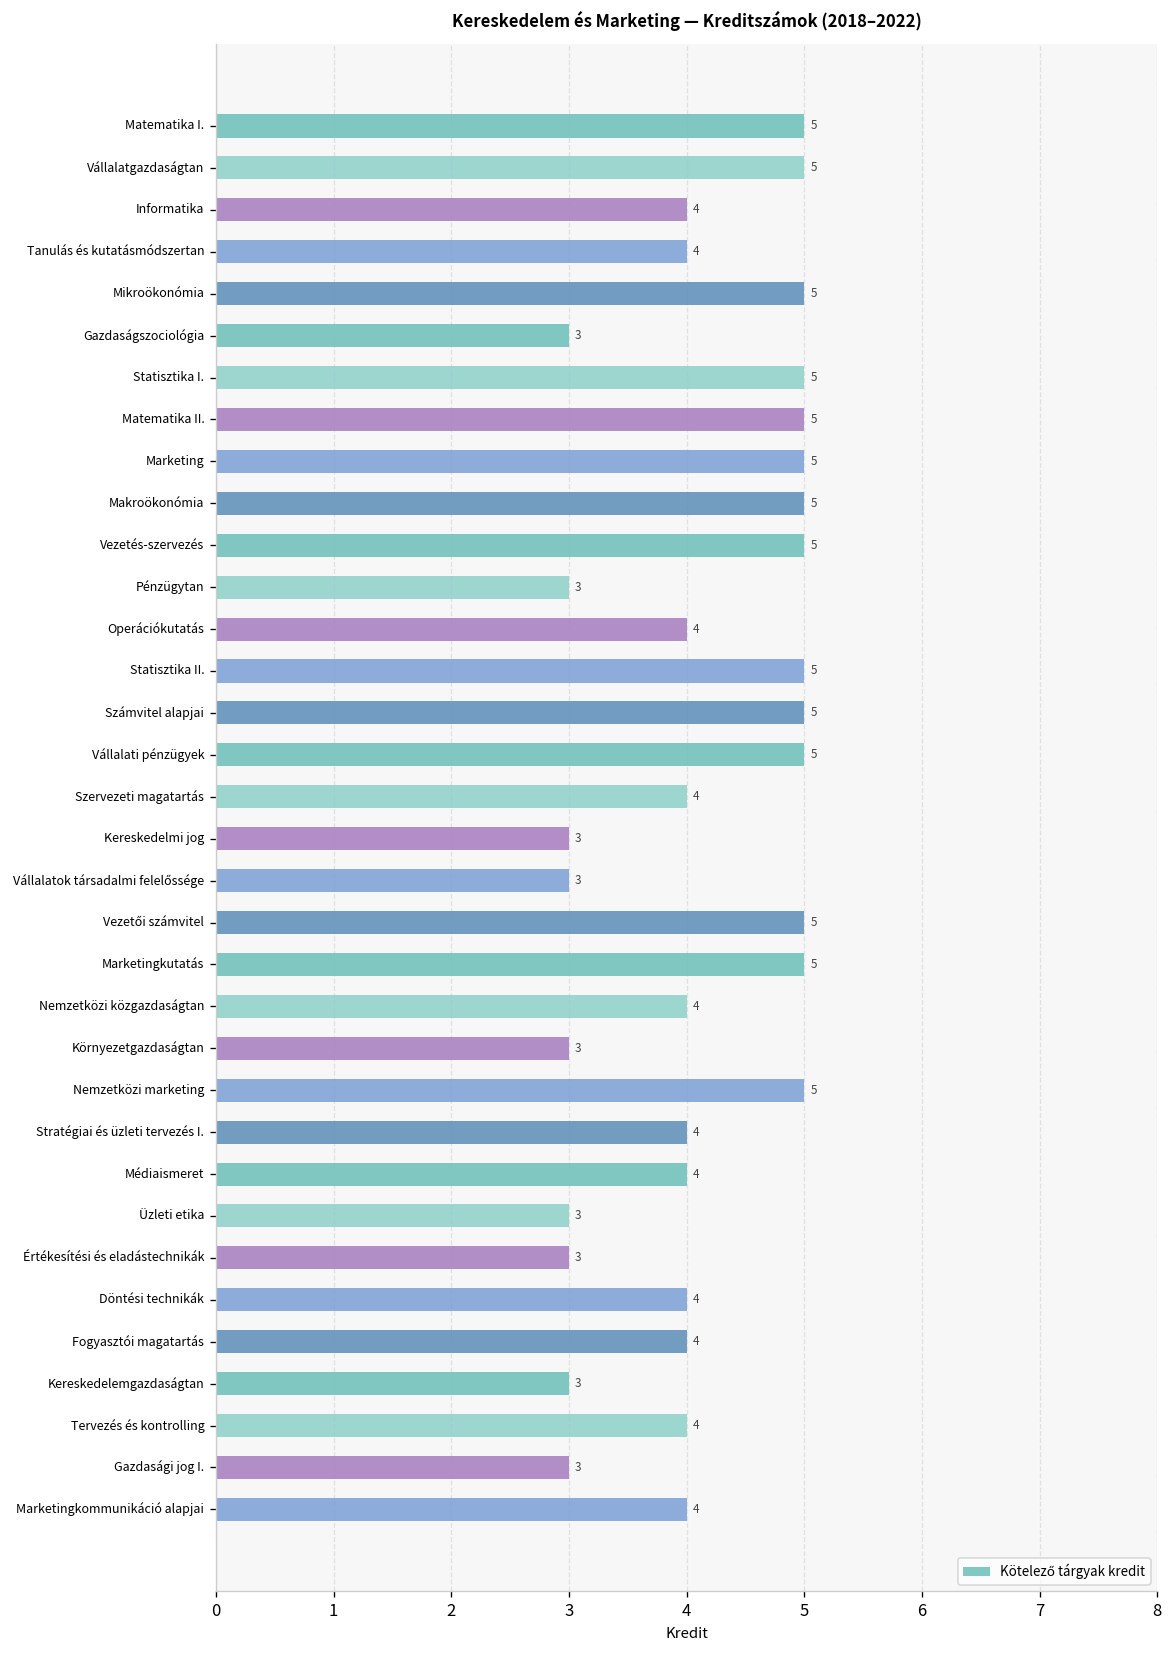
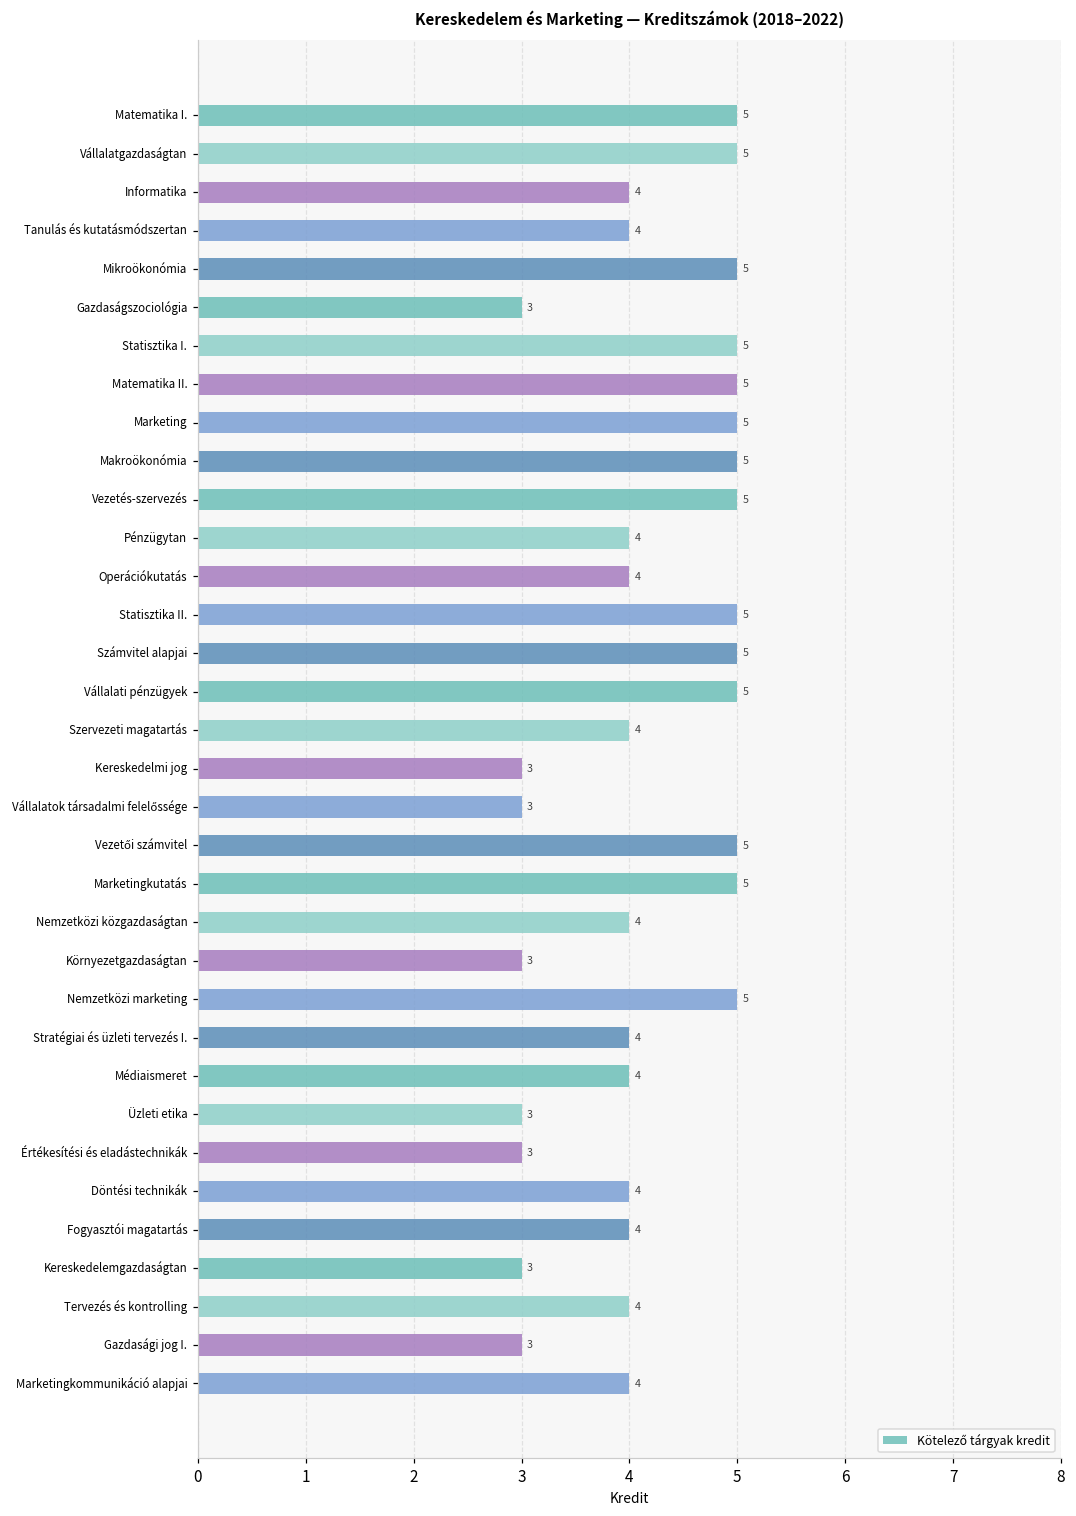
Pénzügytan: 3 -> 4
